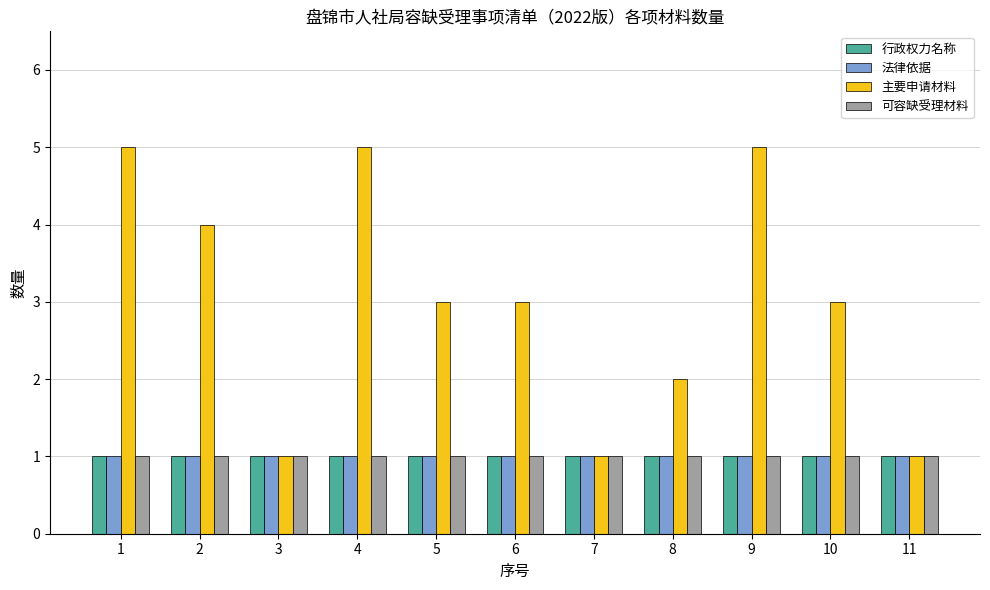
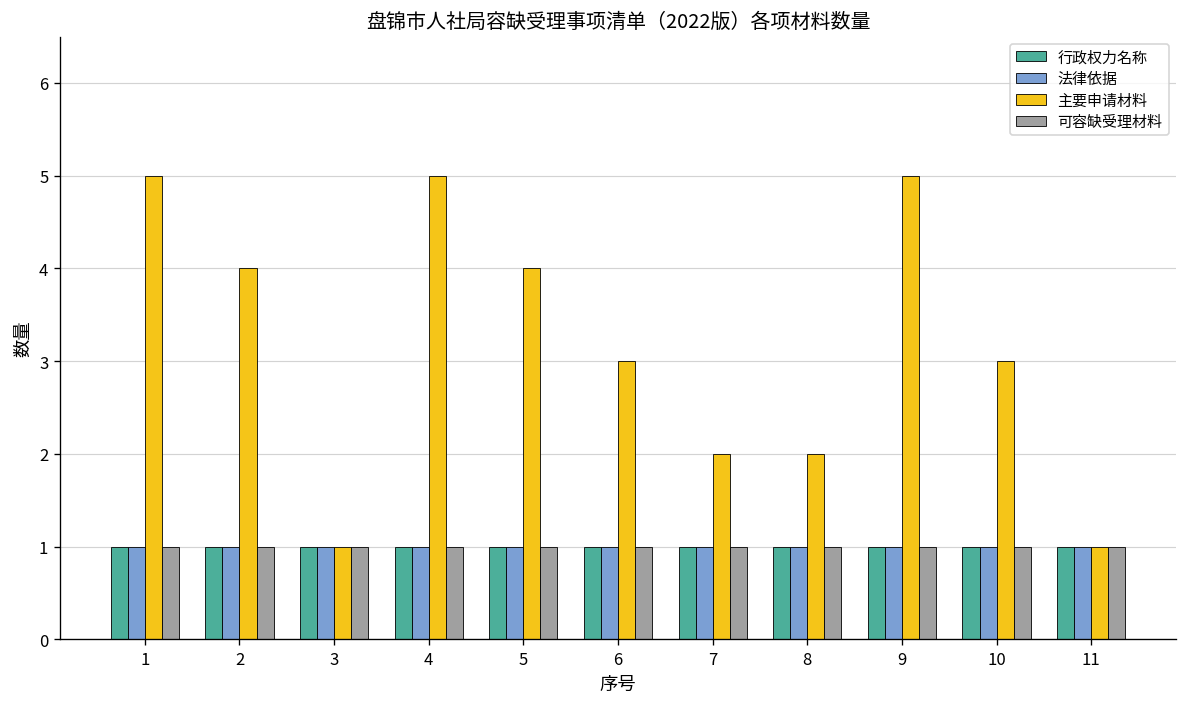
主要申请材料, 5: 3 -> 4
主要申请材料, 7: 1 -> 2
